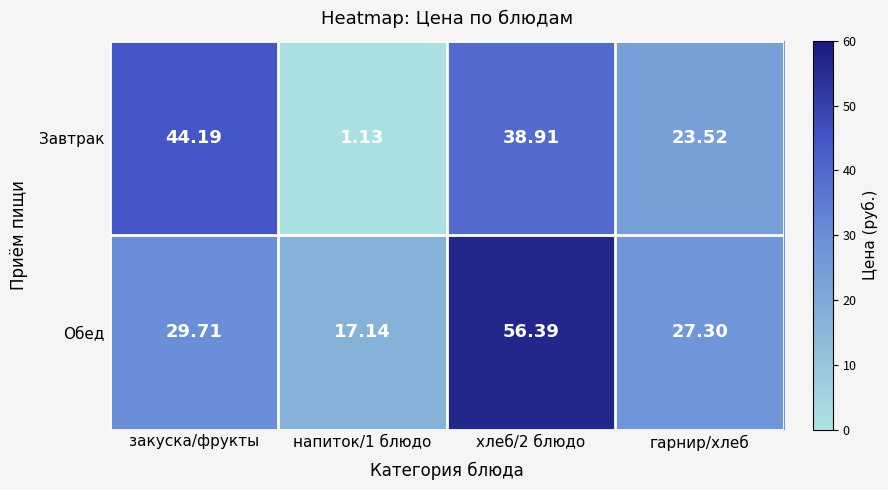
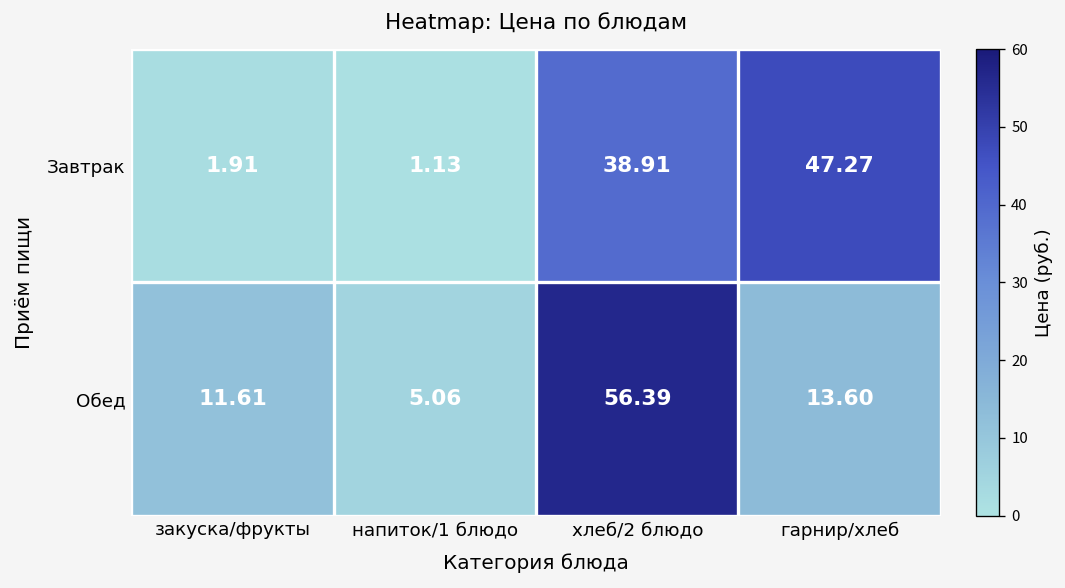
Завтрак, закуска/фрукты: 44.19 -> 1.91
Завтрак, гарнир/хлеб: 23.52 -> 47.27
Обед, закуска/фрукты: 29.71 -> 11.61
Обед, напиток/1 блюдо: 17.14 -> 5.06
Обед, гарнир/хлеб: 27.30 -> 13.60
